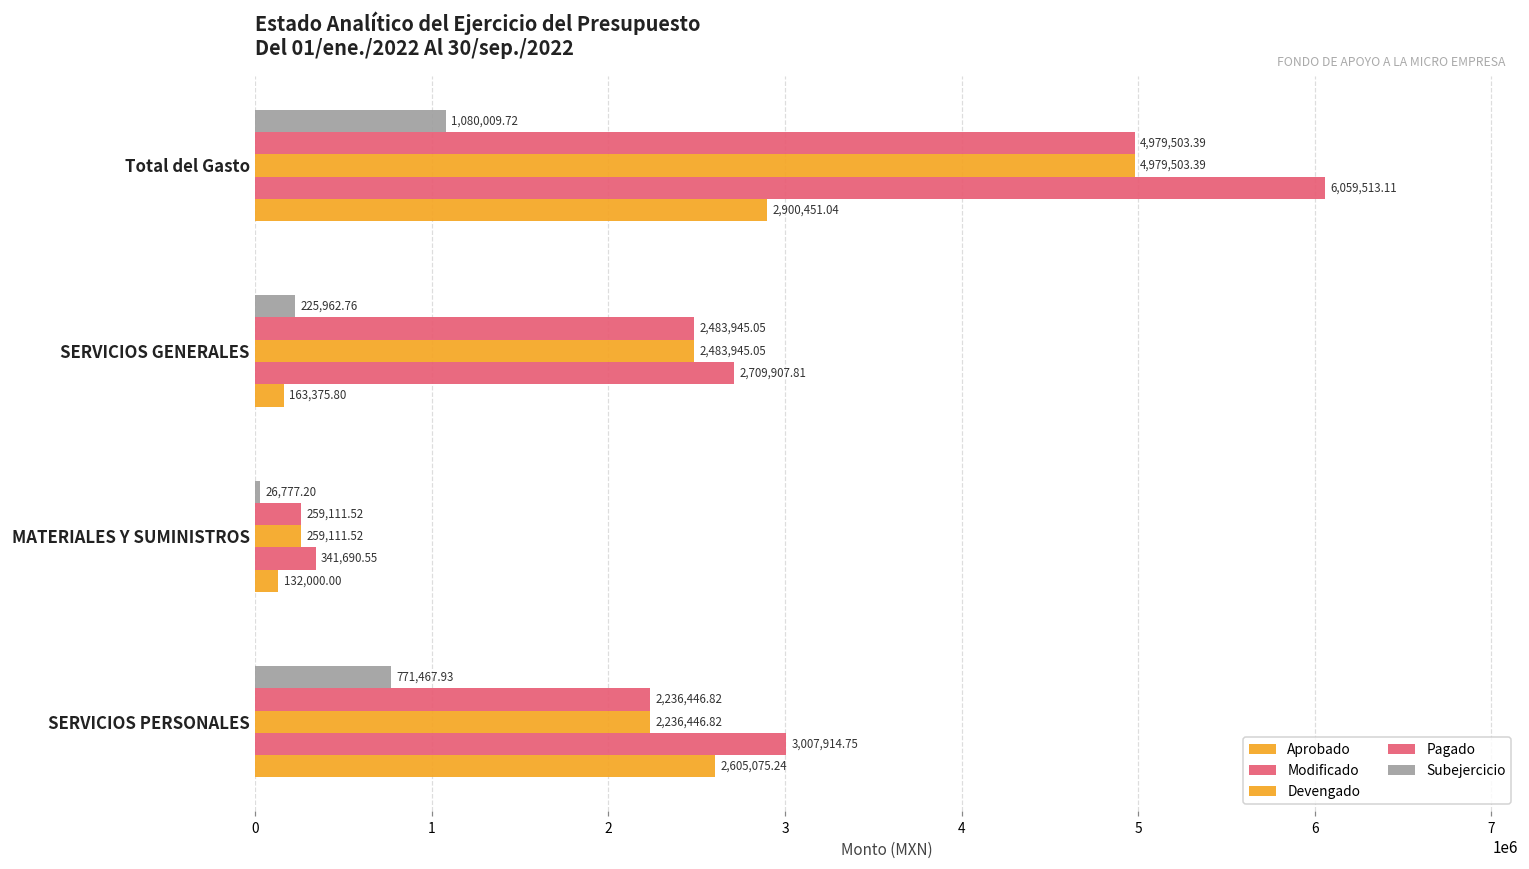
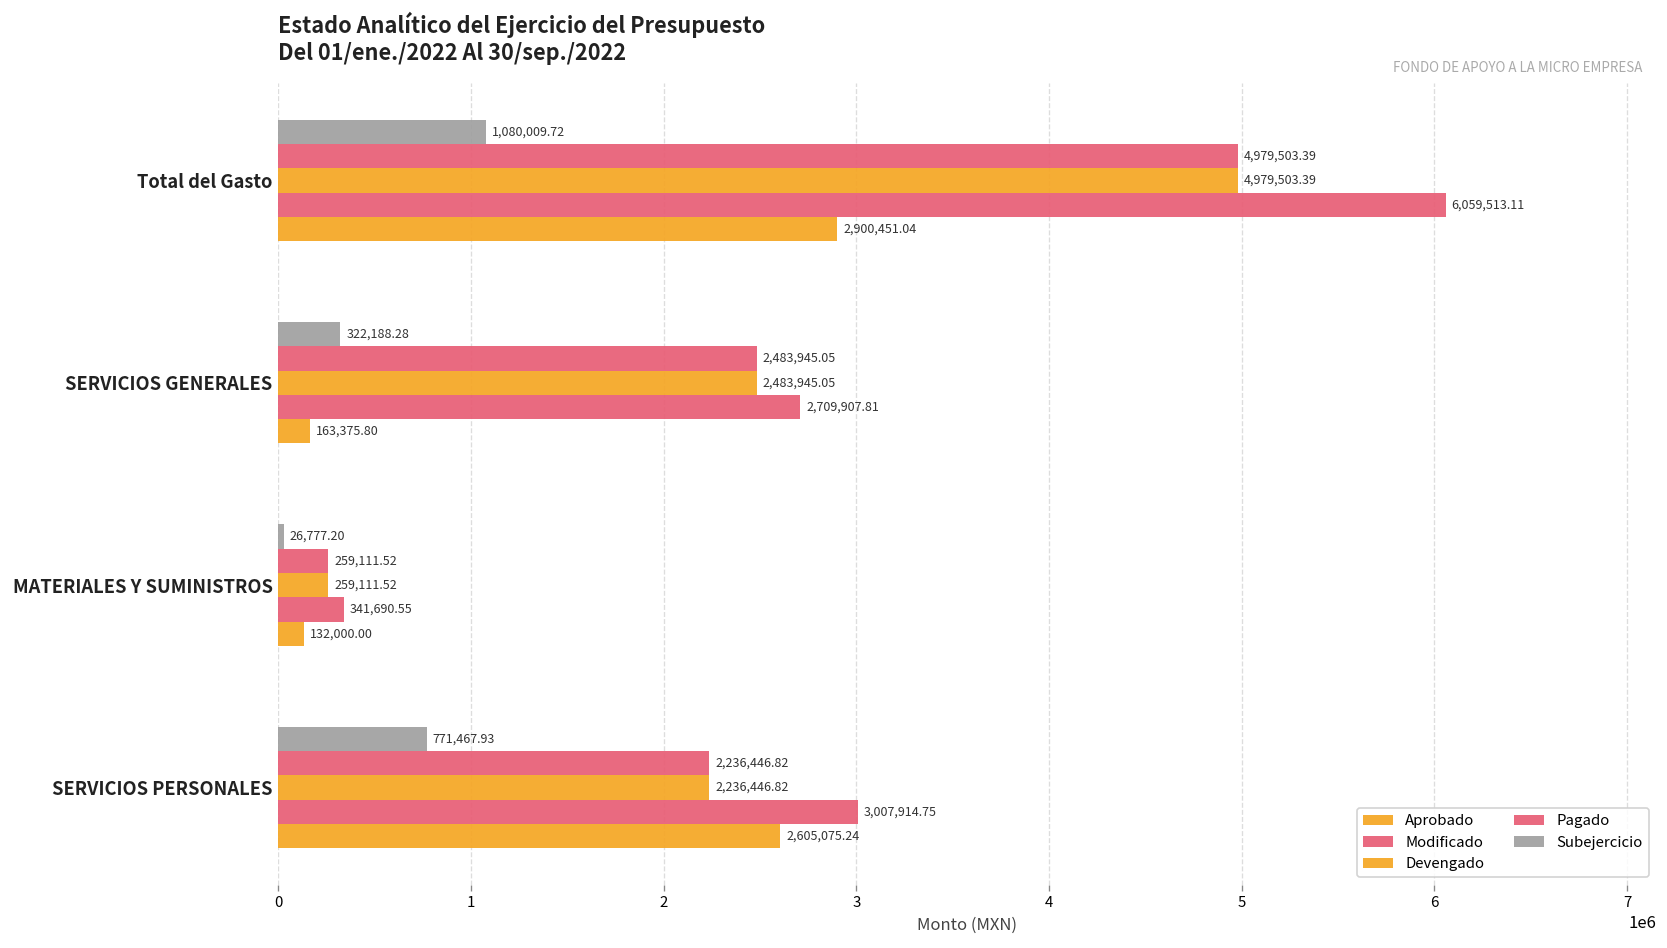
Subejercicio, SERVICIOS GENERALES: 225,962.76 -> 322,188.28
